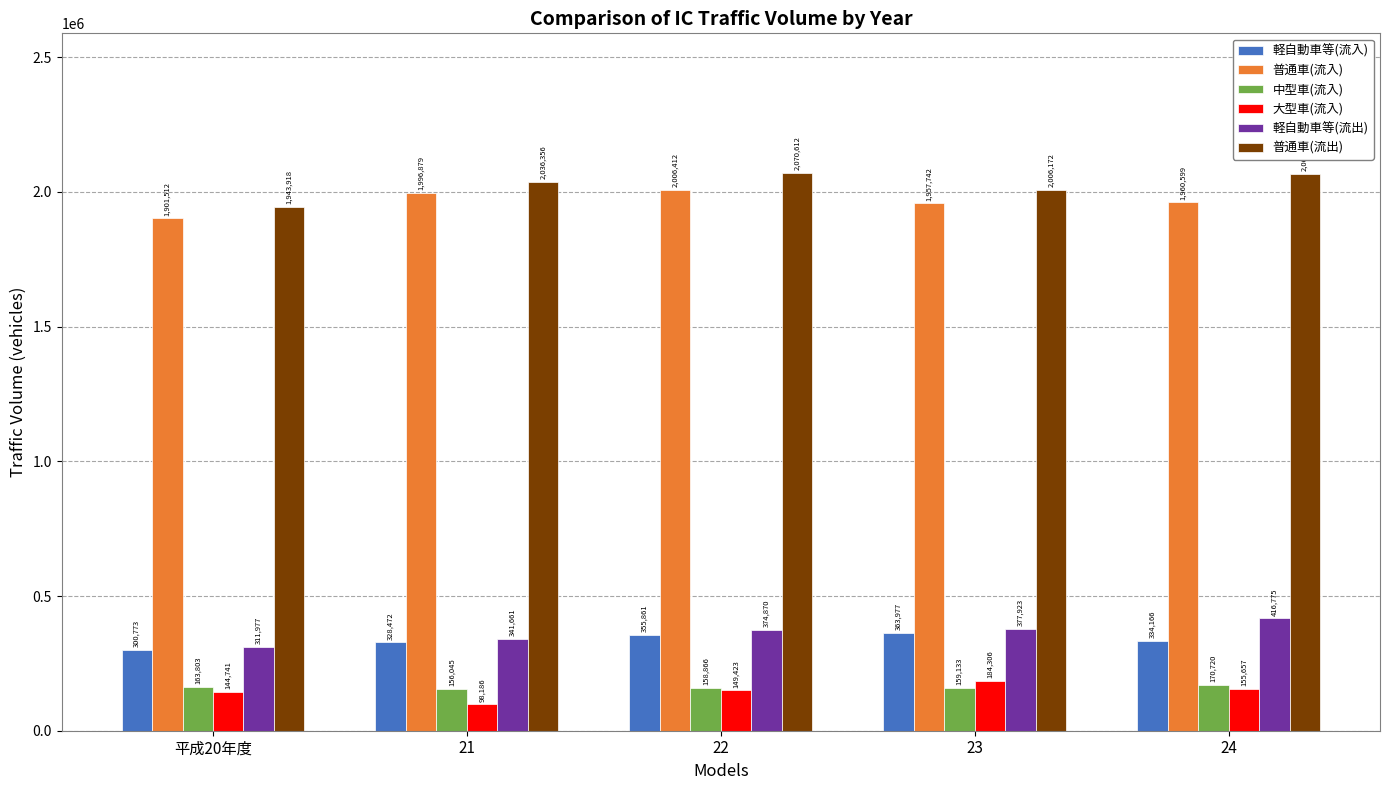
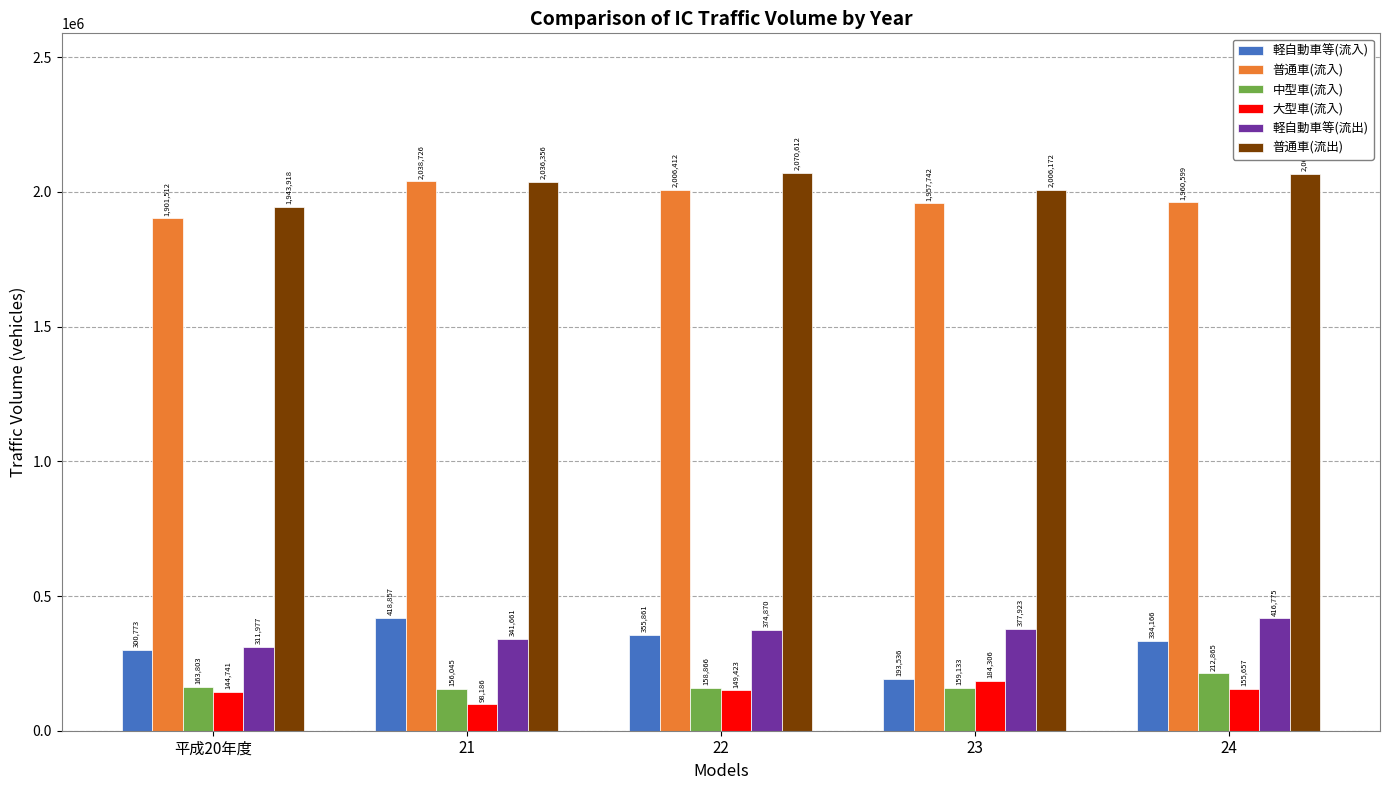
軽自動車等(流入), 21: 328,472 -> 418,857
普通車(流入), 21: 1,996,879 -> 2,038,726
軽自動車等(流入), 23: 363,977 -> 193,536
中型車(流入), 24: 170,720 -> 212,865
